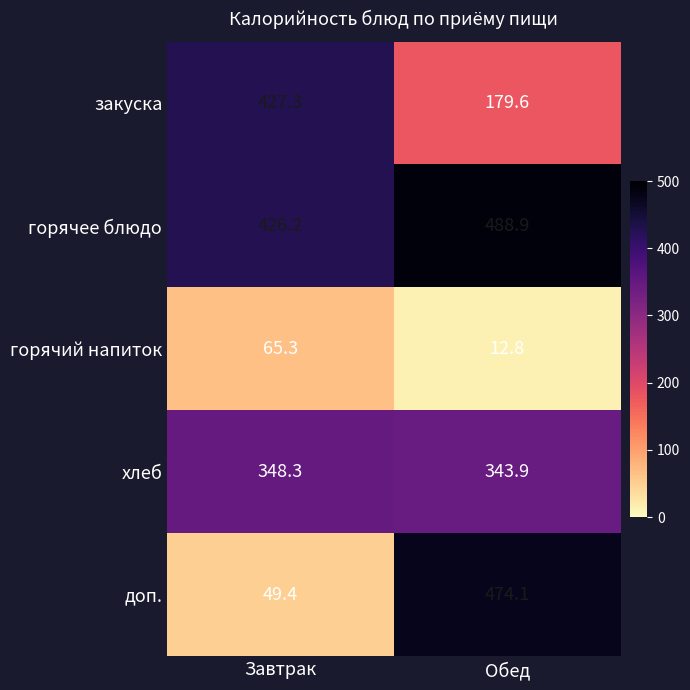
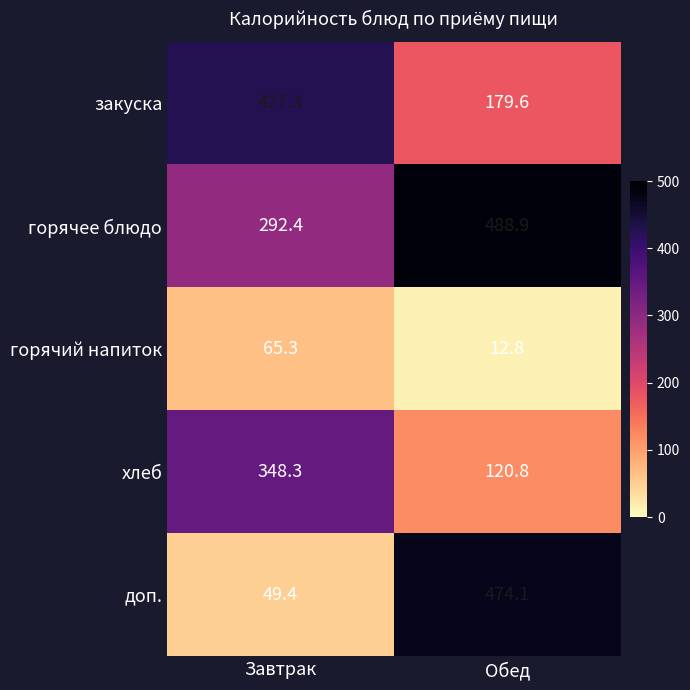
горячее блюдо, Завтрак: 426.2 -> 292.4
хлеб, Обед: 343.9 -> 120.8
